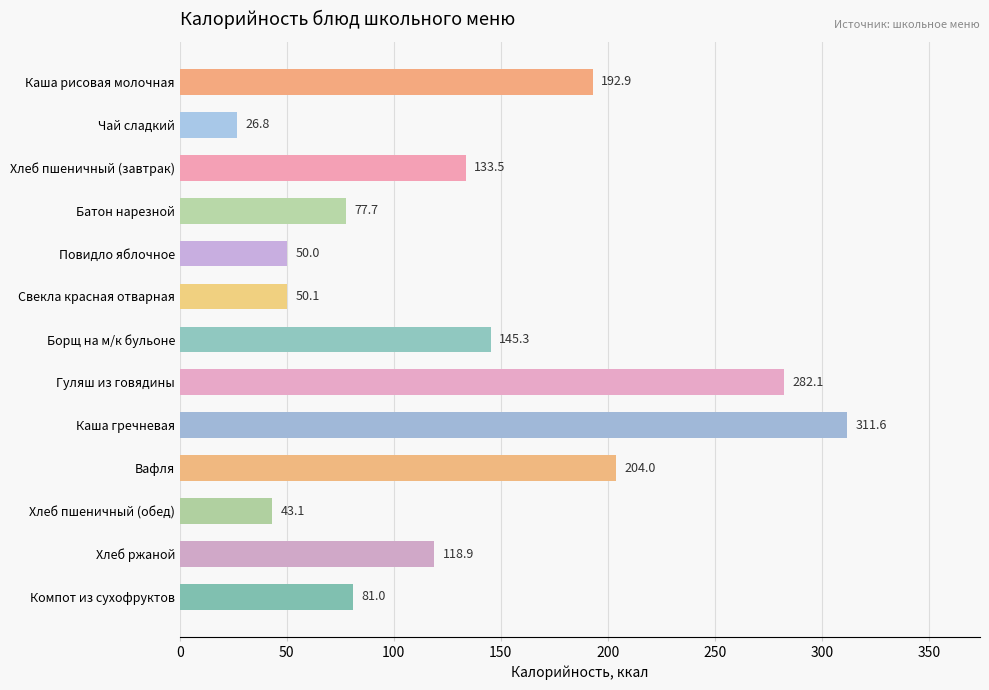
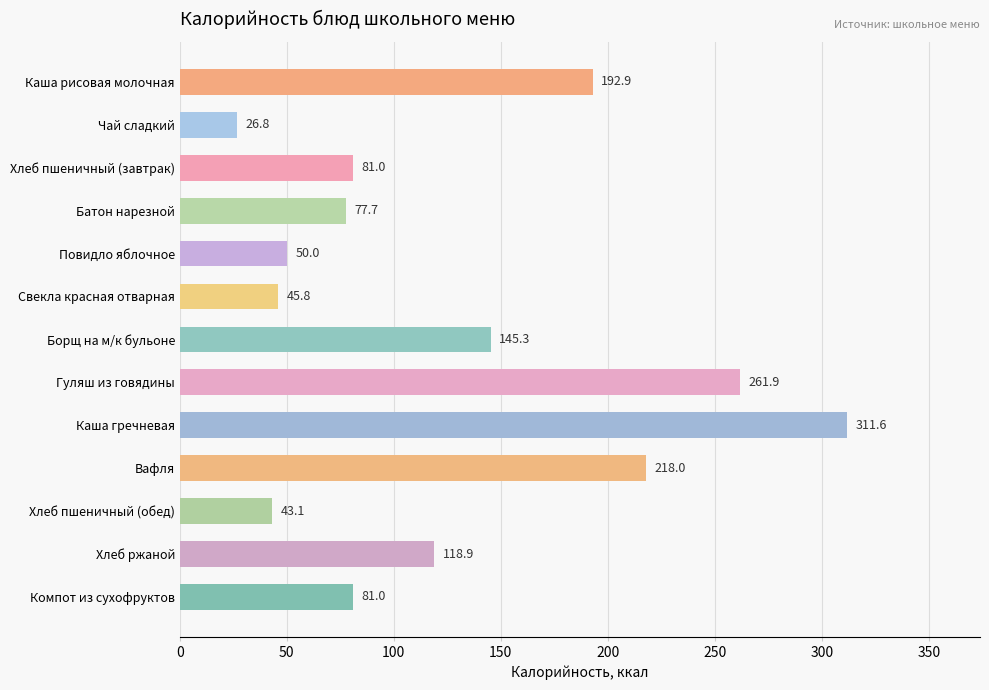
Хлеб пшеничный (завтрак): 133.5 -> 81.0
Свекла красная отварная: 50.1 -> 45.8
Гуляш из говядины: 282.1 -> 261.9
Вафля: 204.0 -> 218.0
